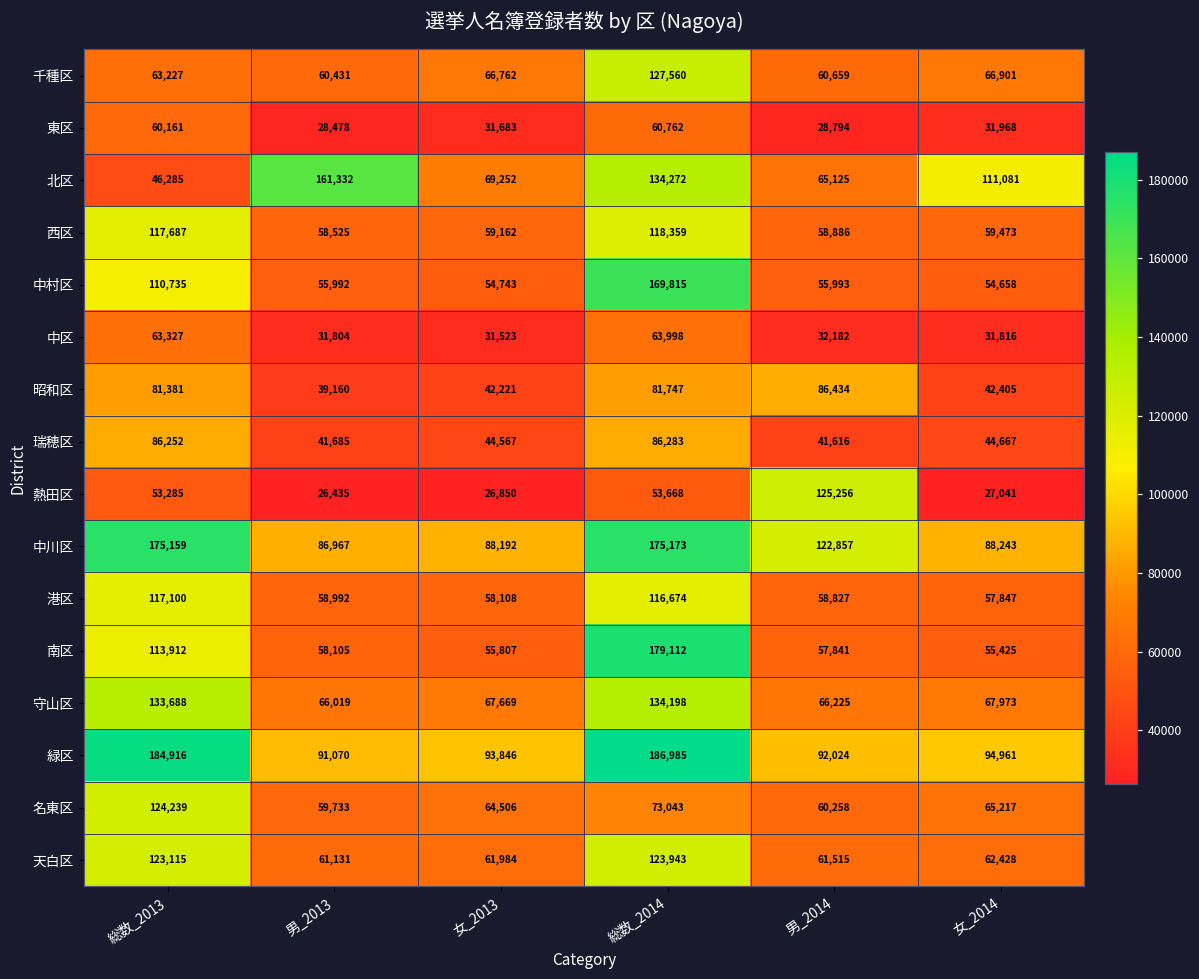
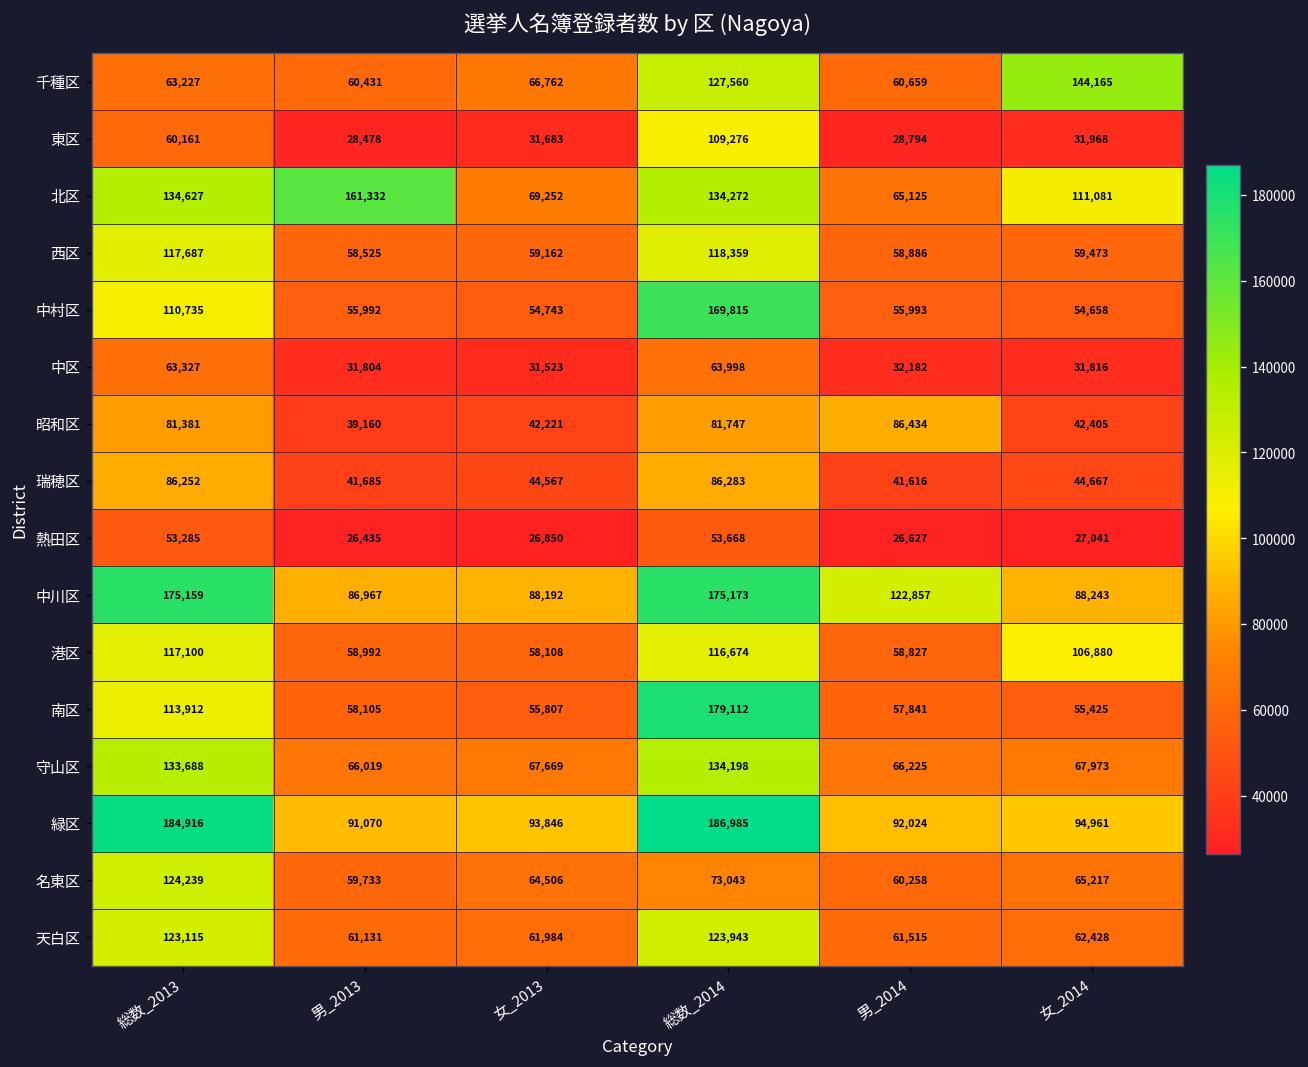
千種区, 女_2014: 66,901 -> 144,165
東区, 総数_2014: 60,762 -> 109,276
北区, 総数_2013: 46,285 -> 134,627
熱田区, 男_2014: 125,256 -> 26,627
港区, 女_2014: 57,847 -> 106,880
